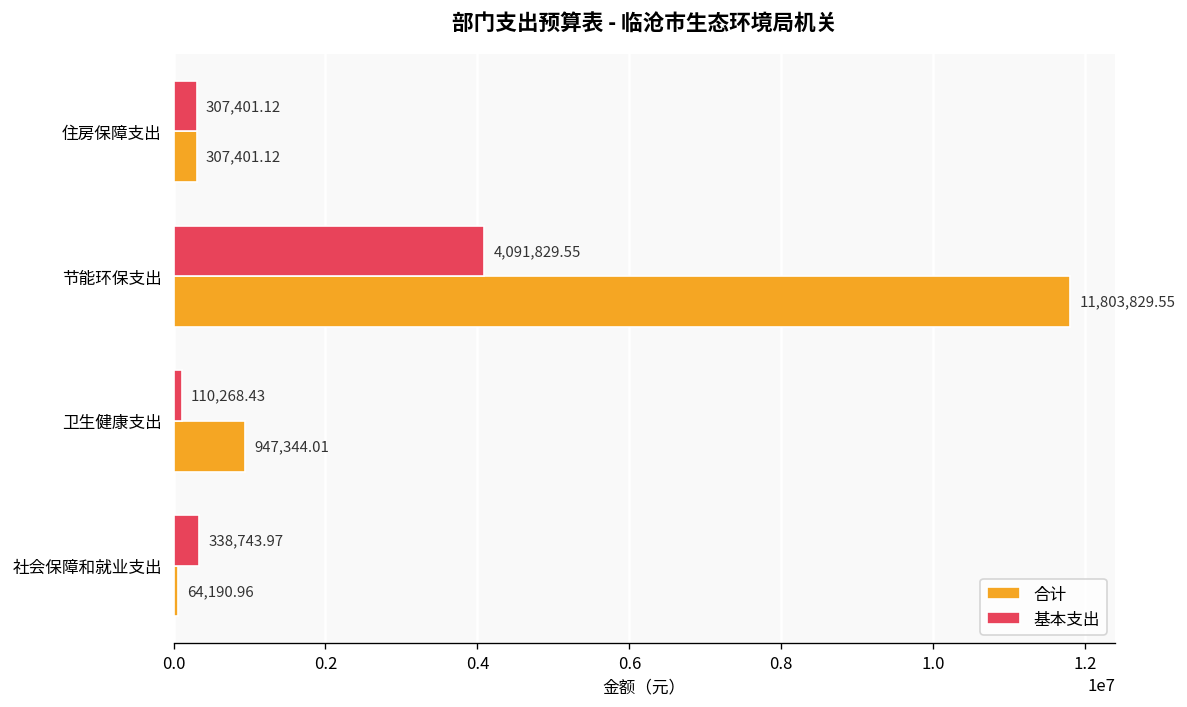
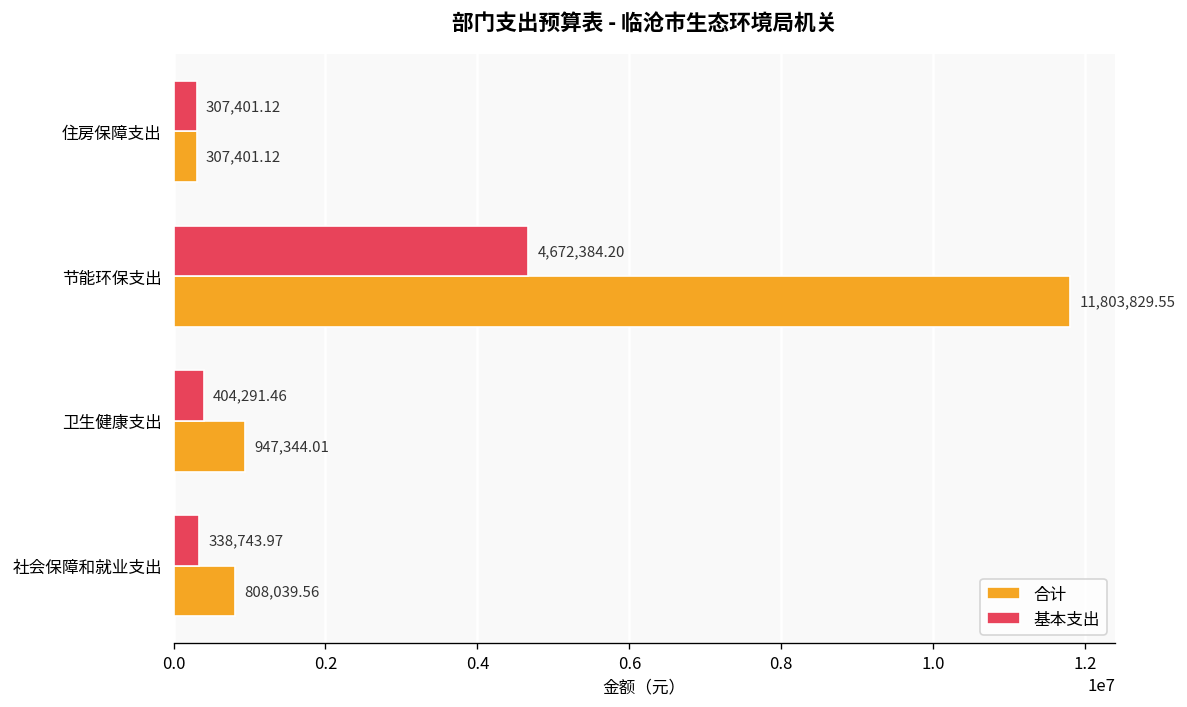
基本支出, 节能环保支出: 4,091,829.55 -> 4,672,384.20
基本支出, 卫生健康支出: 110,268.43 -> 404,291.46
合计, 社会保障和就业支出: 64,190.96 -> 808,039.56
